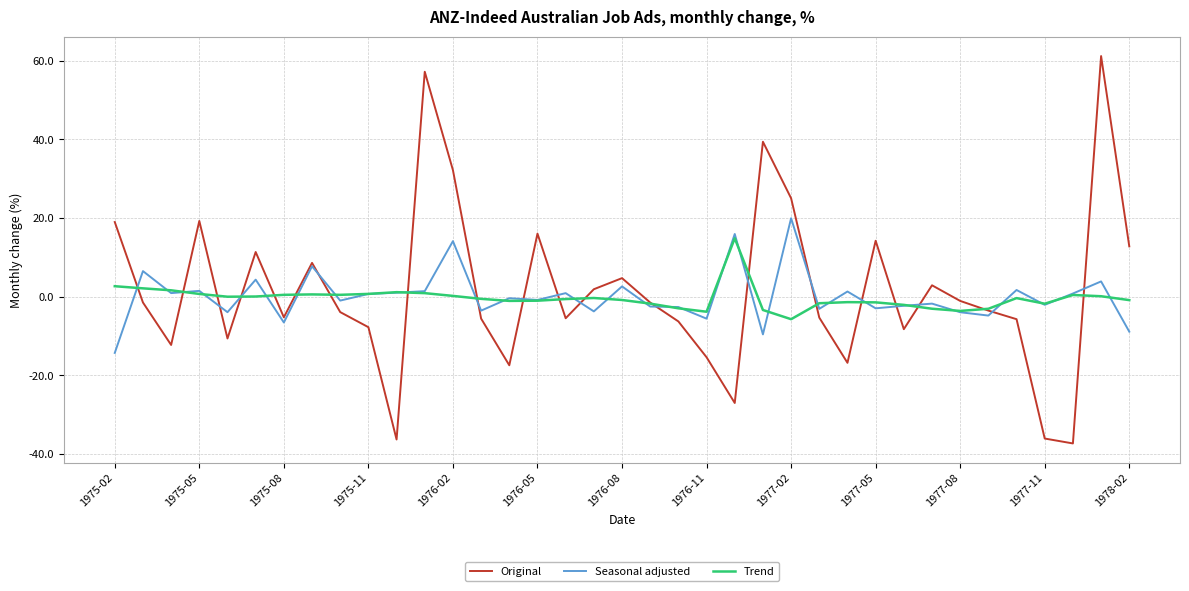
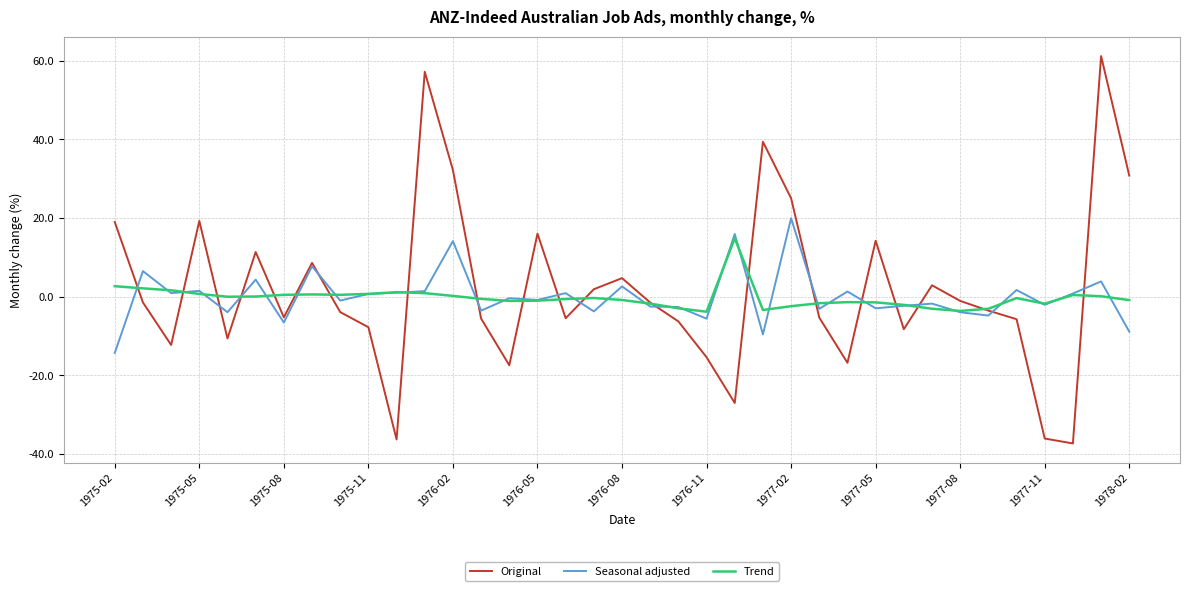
Trend, 1977-02: -6 -> -2
Original, 1978-02: 13 -> 31
